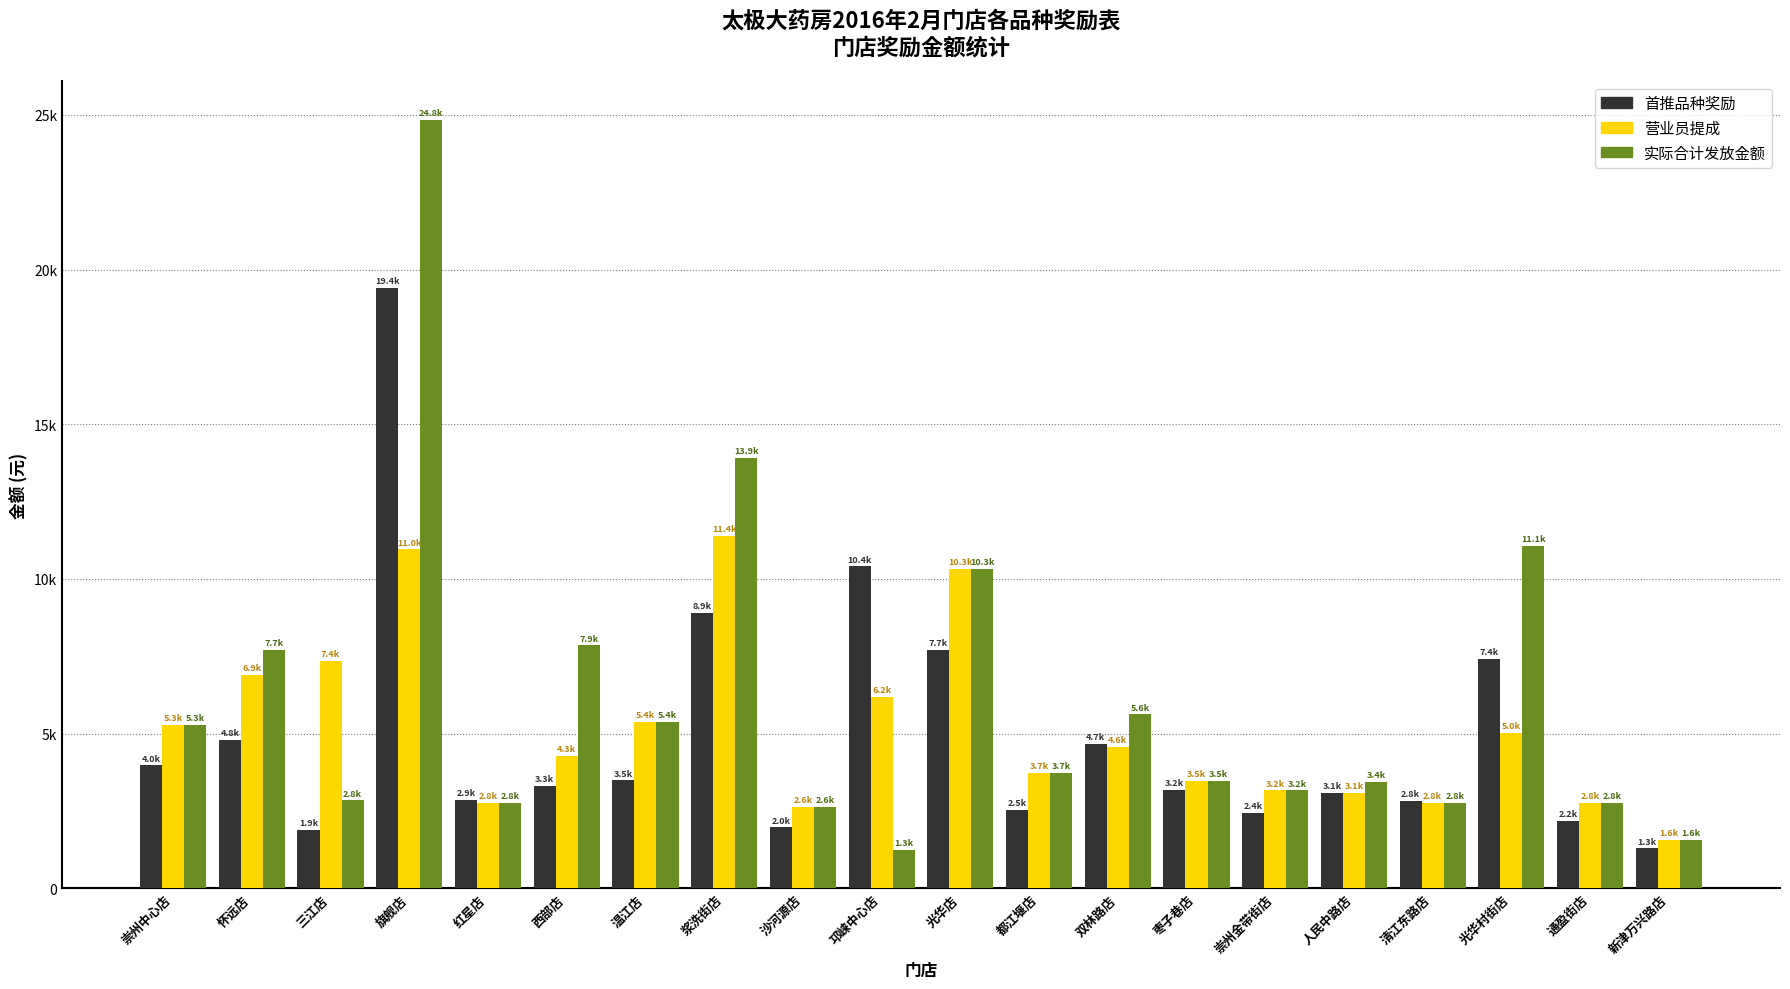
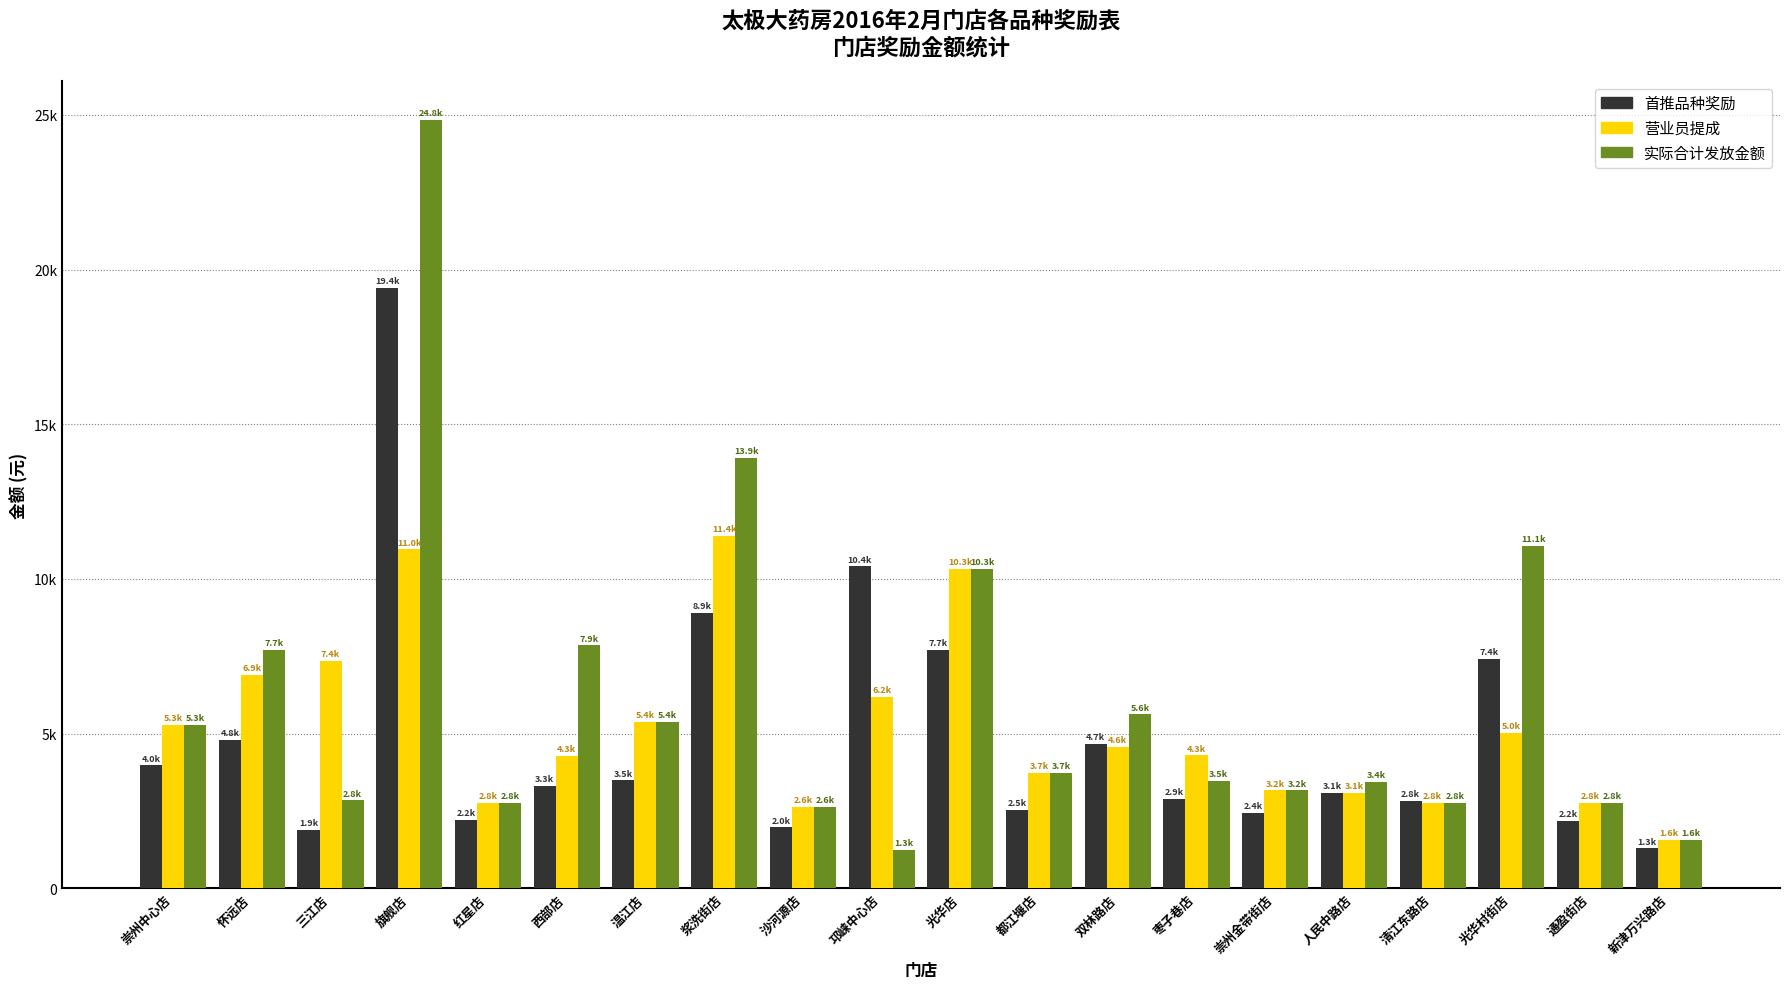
首推品种奖励, 红星店: 2.9k -> 2.2k
首推品种奖励, 枣子巷店: 3.2k -> 2.9k
营业员提成, 枣子巷店: 3.5k -> 4.3k
